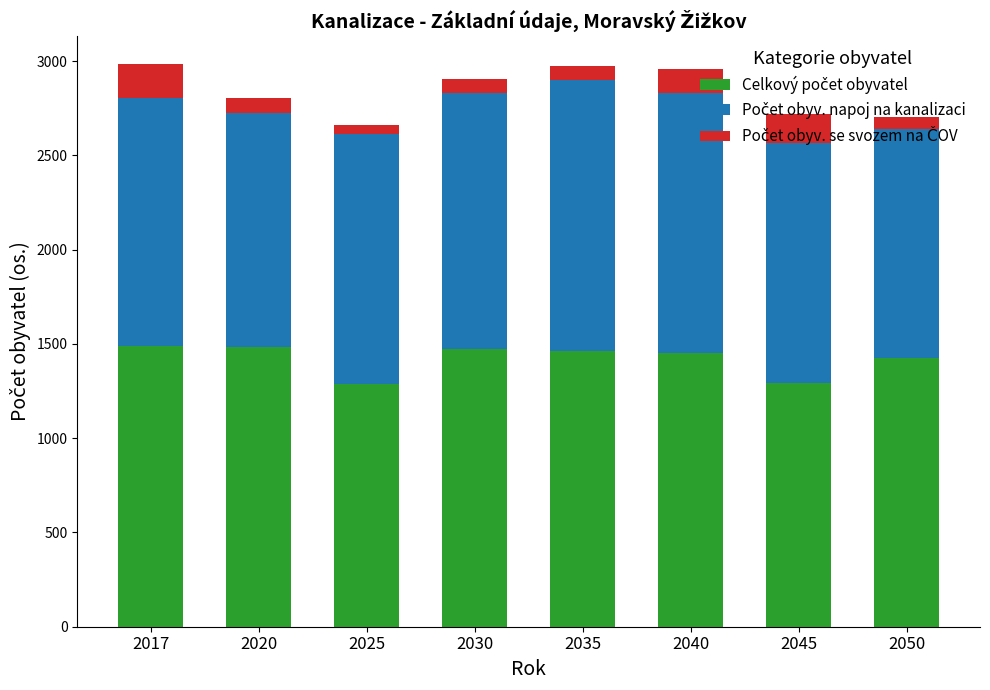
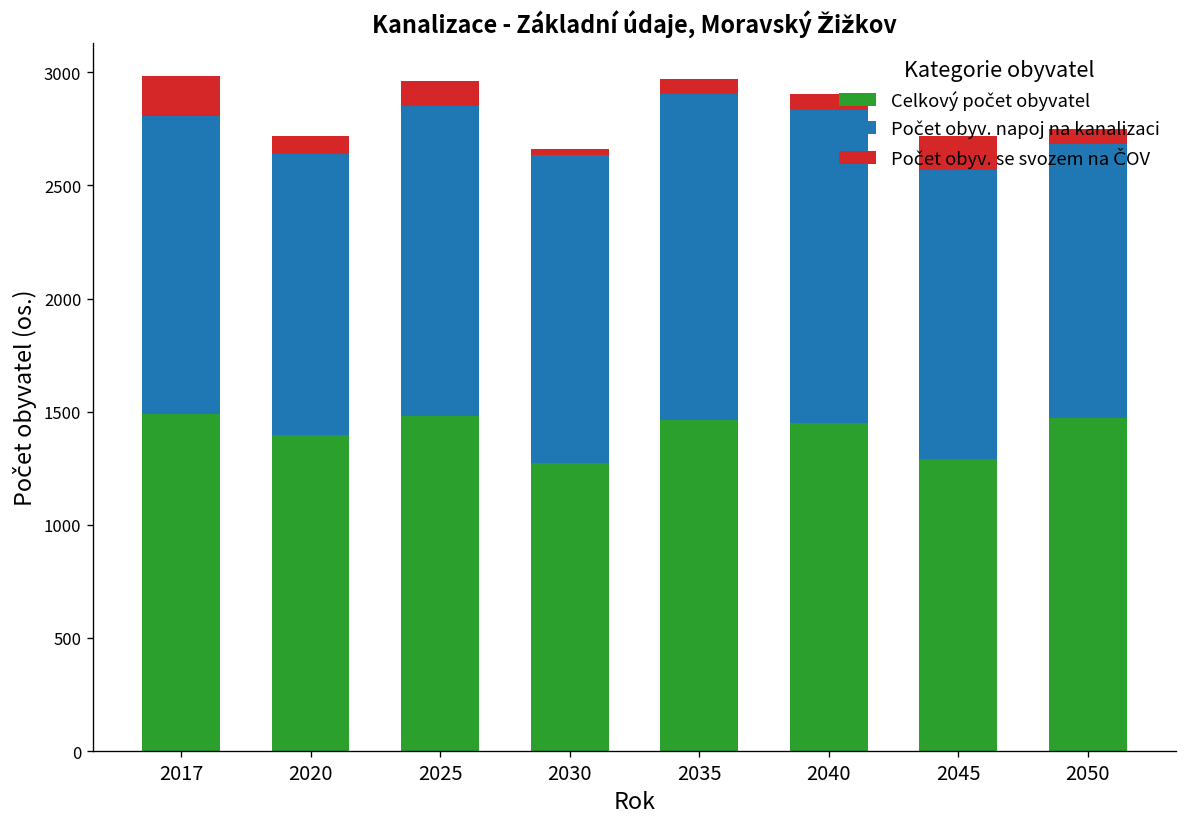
Celkový počet obyvatel, 2020: 1480 -> 1400
Celkový počet obyvatel, 2025: 1290 -> 1480
Počet obyv. napoj na kanalizaci, 2025: 1320 -> 1370
Počet obyv. se svozem na ČOV, 2025: 50 -> 110
Celkový počet obyvatel, 2030: 1470 -> 1270
Počet obyv. se svozem na ČOV, 2030: 70 -> 30
Počet obyv. se svozem na ČOV, 2040: 130 -> 70
Celkový počet obyvatel, 2050: 1430 -> 1470
